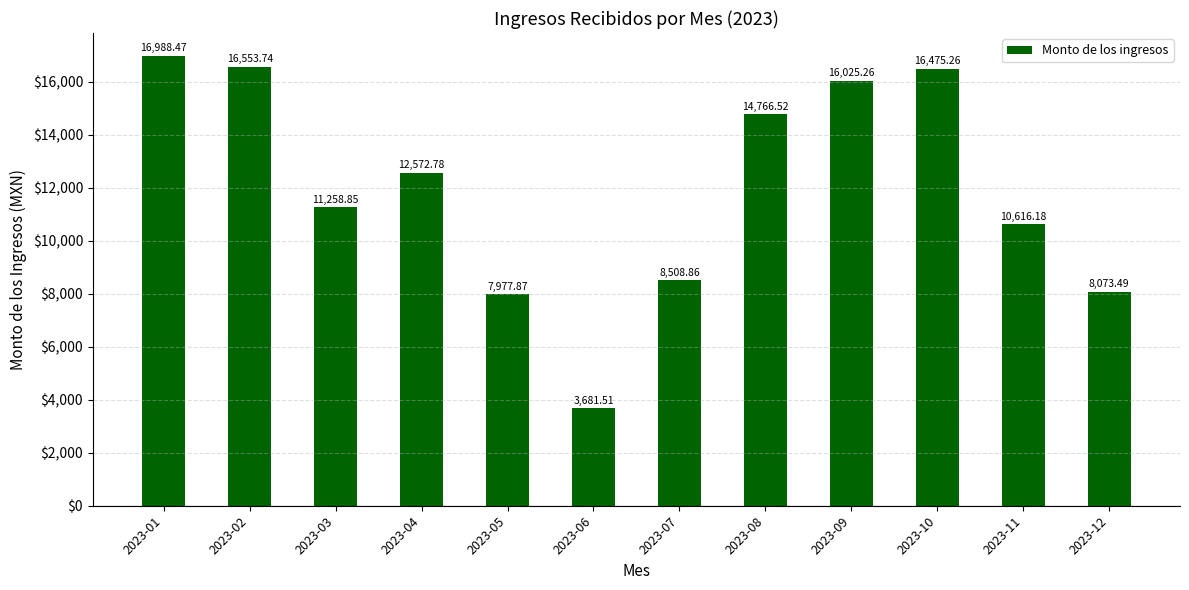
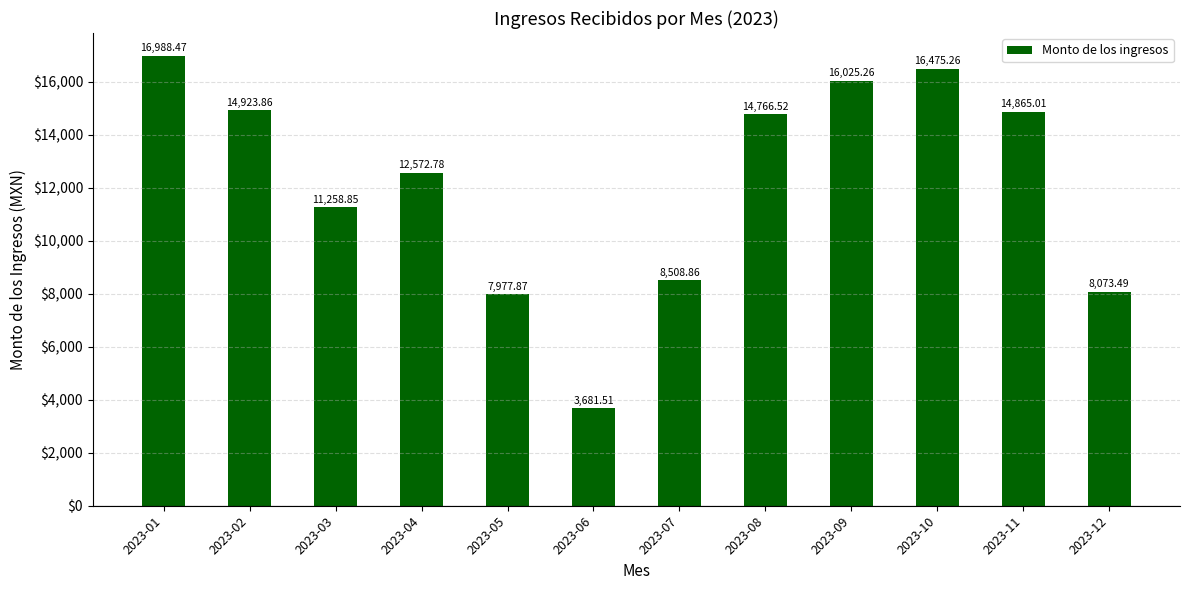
2023-02: 16,553.74 -> 14,923.86
2023-11: 10,616.18 -> 14,865.01
